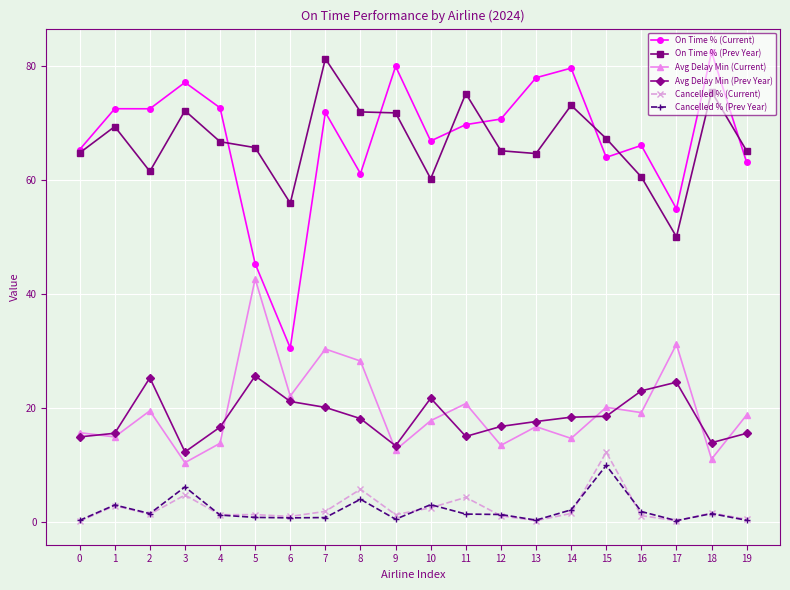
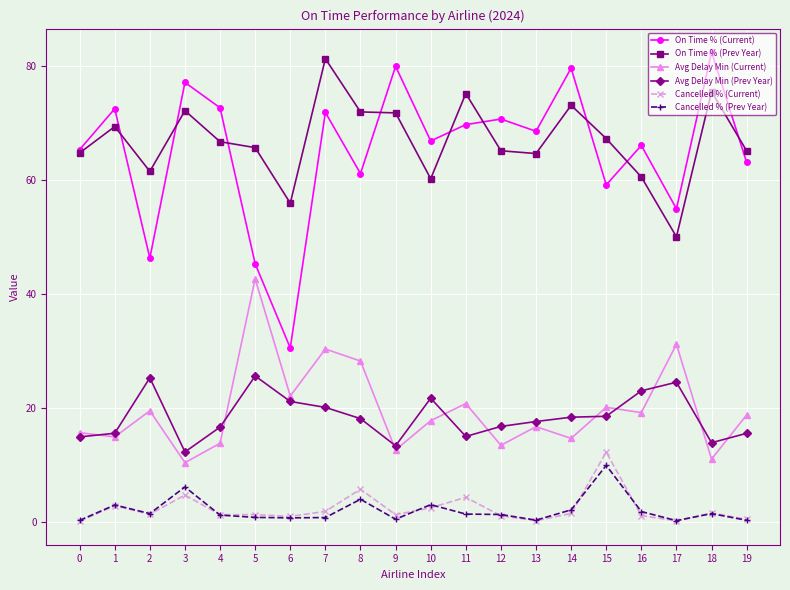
On Time % (Current), 2: 72 -> 46
On Time % (Current), 13: 78 -> 69
On Time % (Current), 15: 64 -> 59
